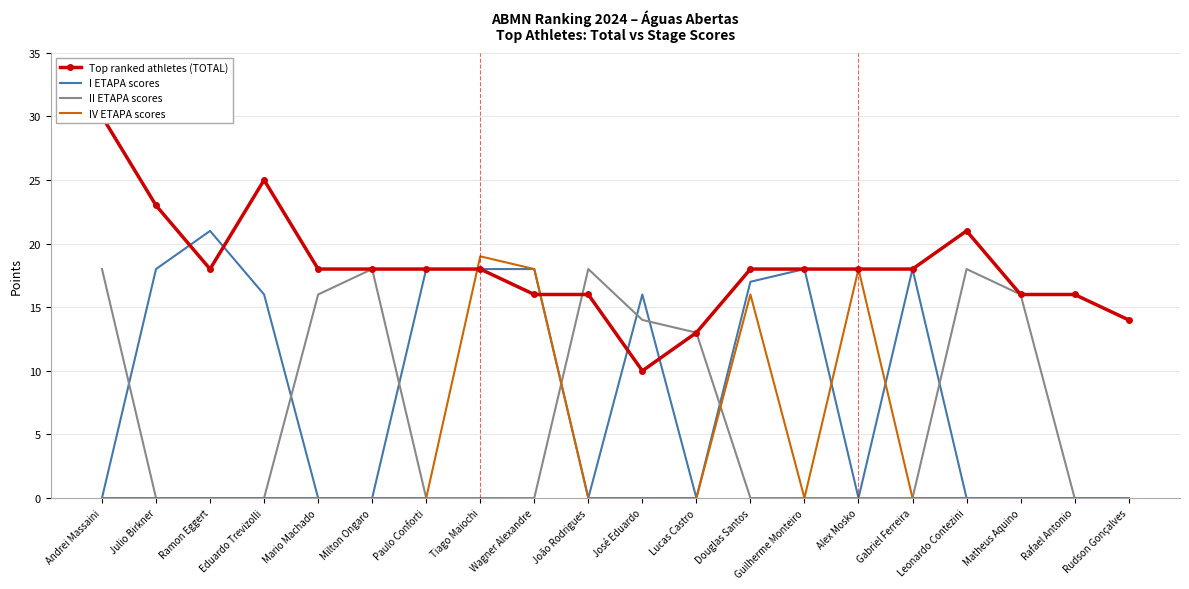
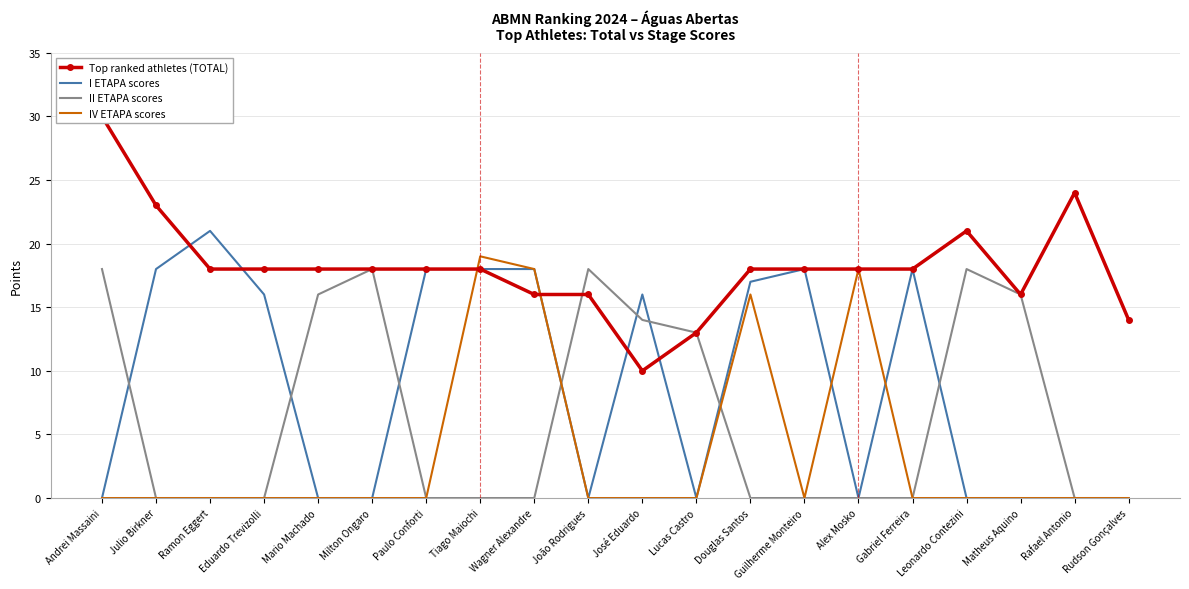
Top ranked athletes (TOTAL), Eduardo Trevizolli: 25 -> 18
Top ranked athletes (TOTAL), Rafael Antonio: 16 -> 24
